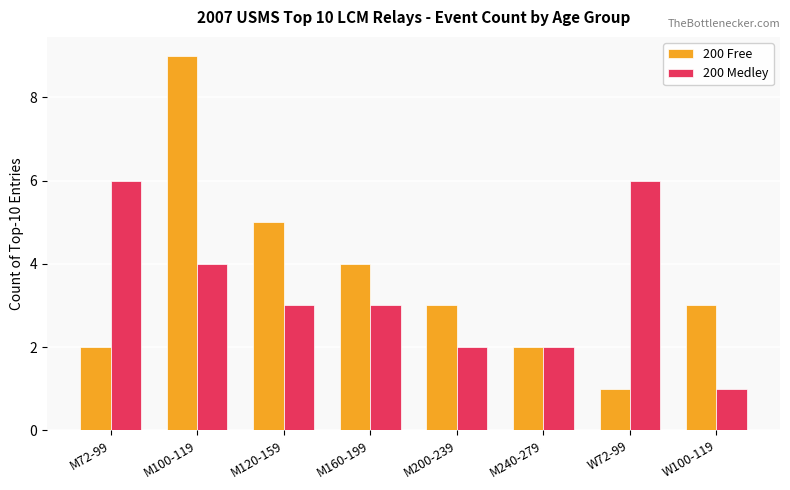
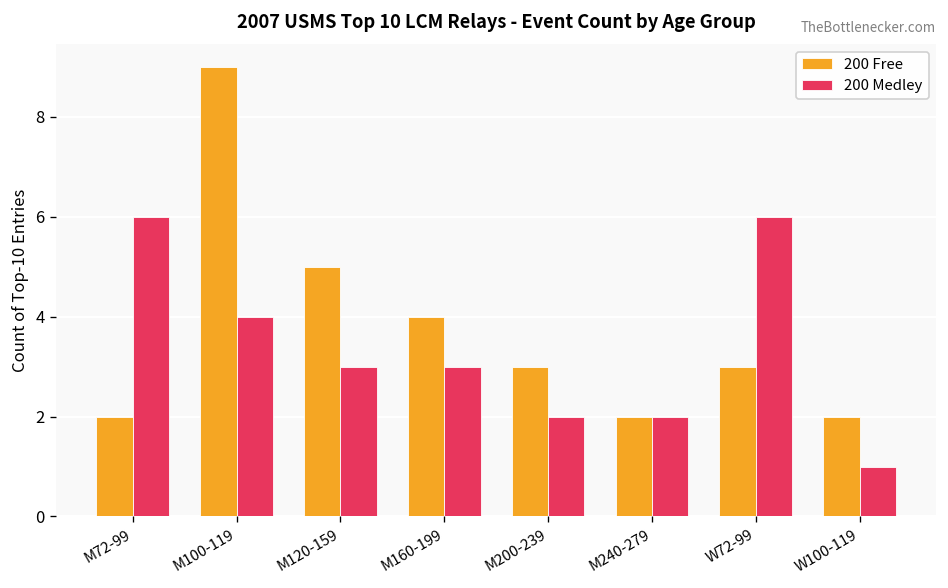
200 Free, W72-99: 1 -> 3
200 Free, W100-119: 3 -> 2
